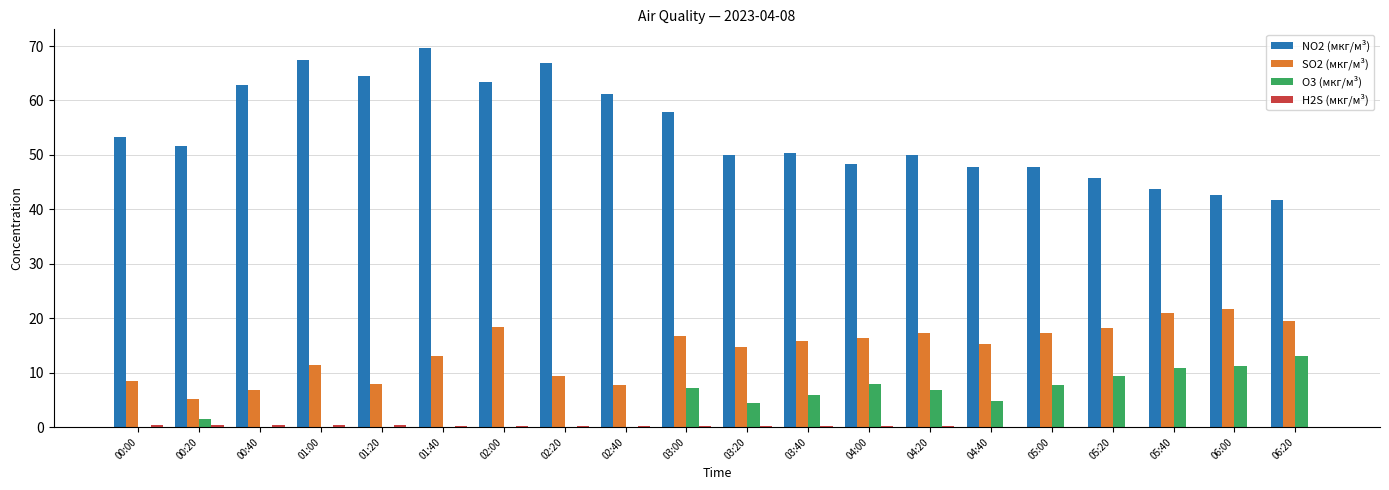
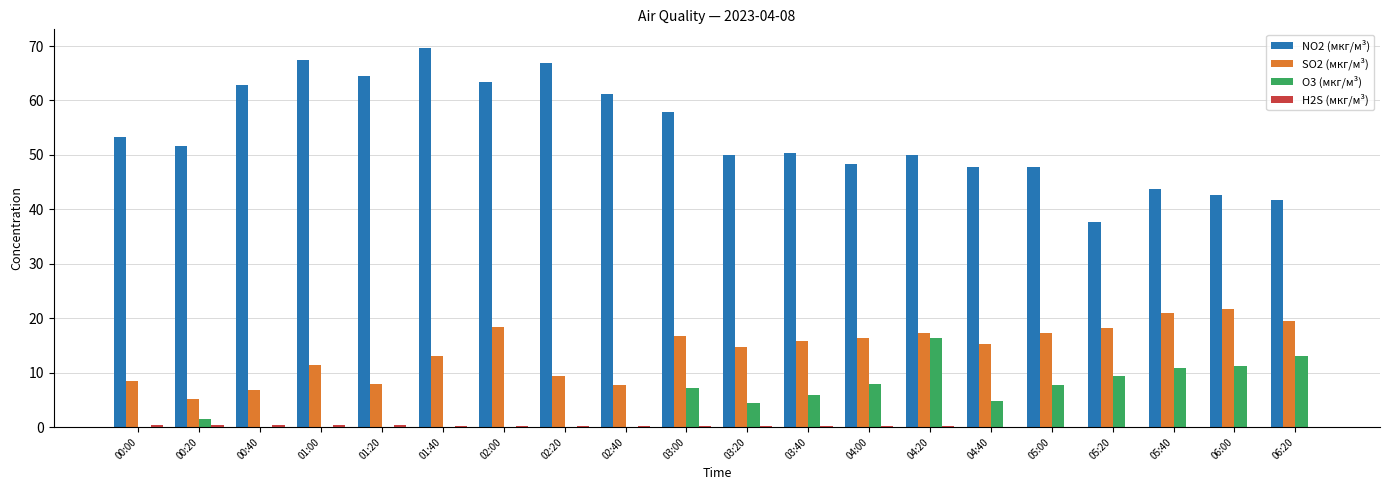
O3 (мкг/м³), 04:20: 7 -> 16
NO2 (мкг/м³), 05:20: 46 -> 38
